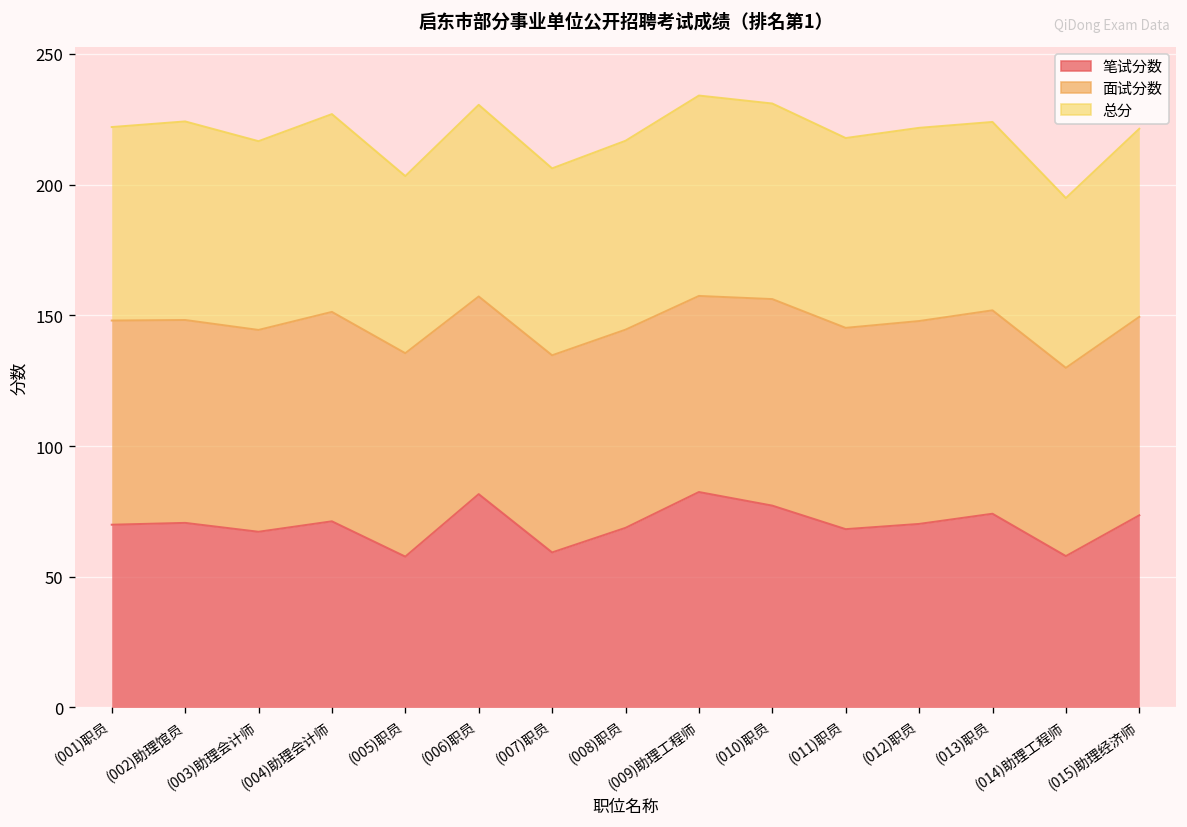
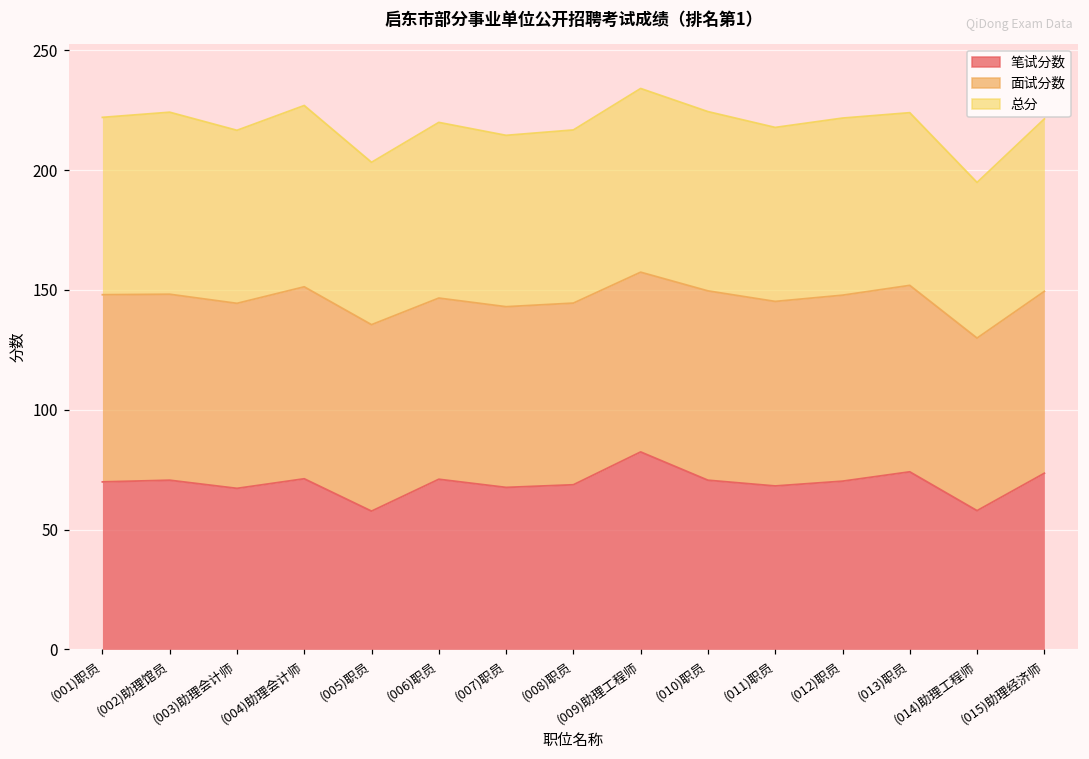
笔试分数, (006)职员: 82 -> 71
笔试分数, (007)职员: 59 -> 68
笔试分数, (010)职员: 77 -> 71
